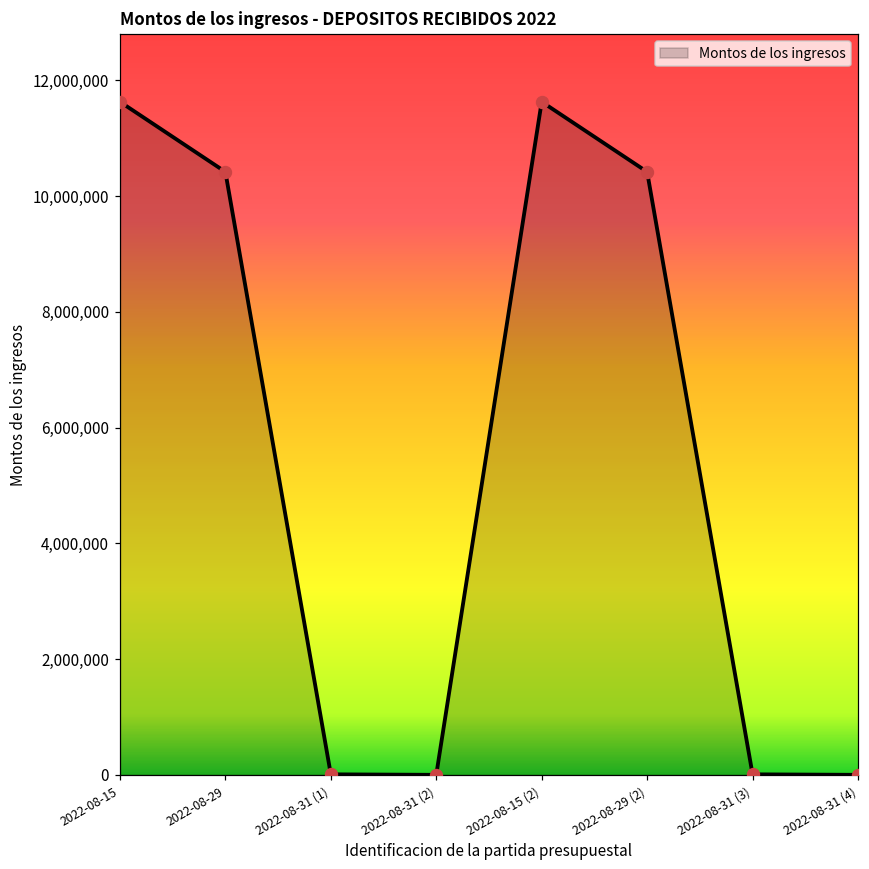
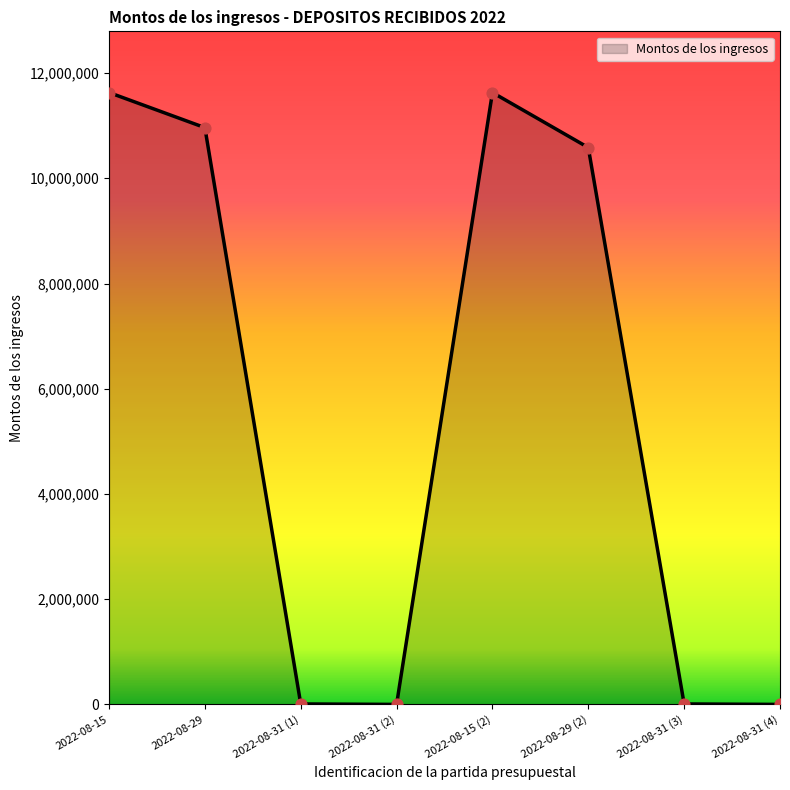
2022-08-29: 10,400,000 -> 11,000,000
2022-08-29 (2): 10,400,000 -> 10,600,000
